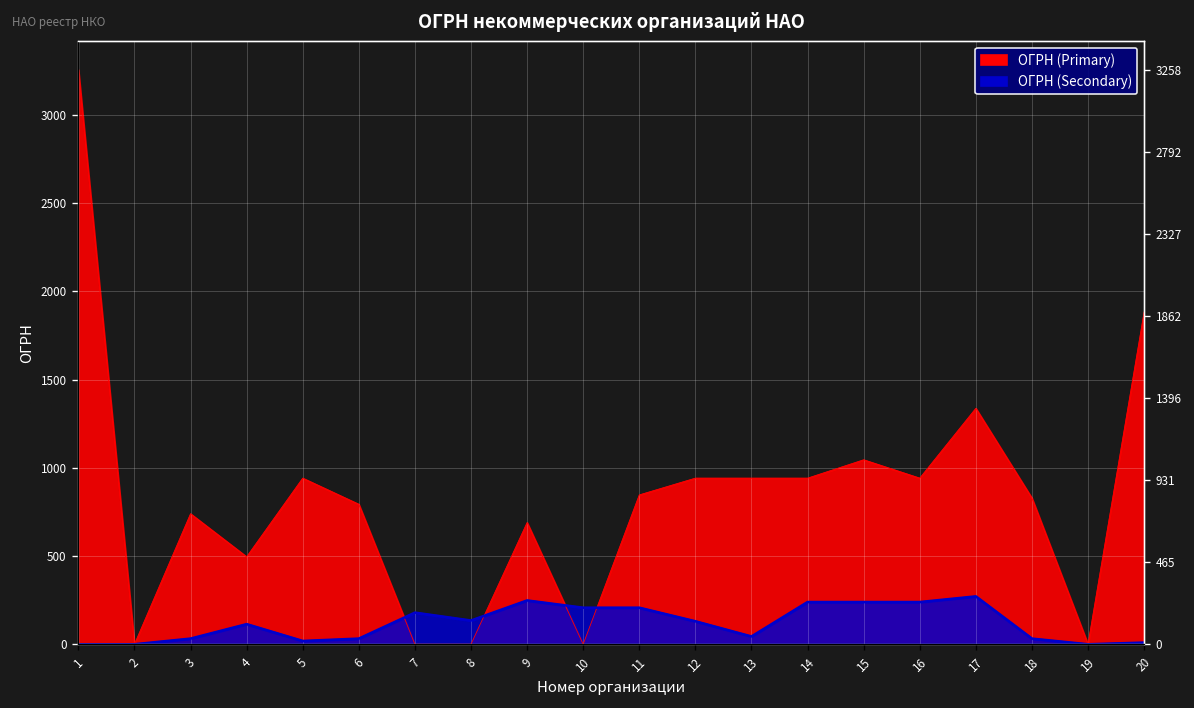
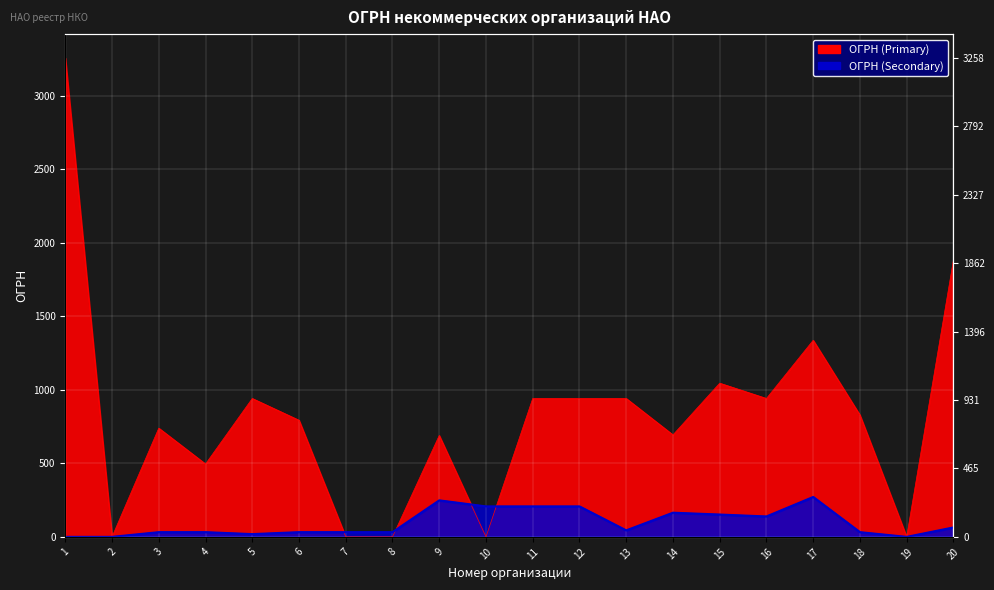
ОГРН (Secondary), 4: 110 -> 30
ОГРН (Secondary), 7: 180 -> 30
ОГРН (Secondary), 8: 130 -> 30
ОГРН (Primary), 11: 850 -> 940
ОГРН (Secondary), 12: 130 -> 210
ОГРН (Primary), 14: 940 -> 690
ОГРН (Secondary), 14: 240 -> 160
ОГРН (Secondary), 15: 240 -> 150
ОГРН (Secondary), 16: 240 -> 140
ОГРН (Secondary), 20: 10 -> 60
